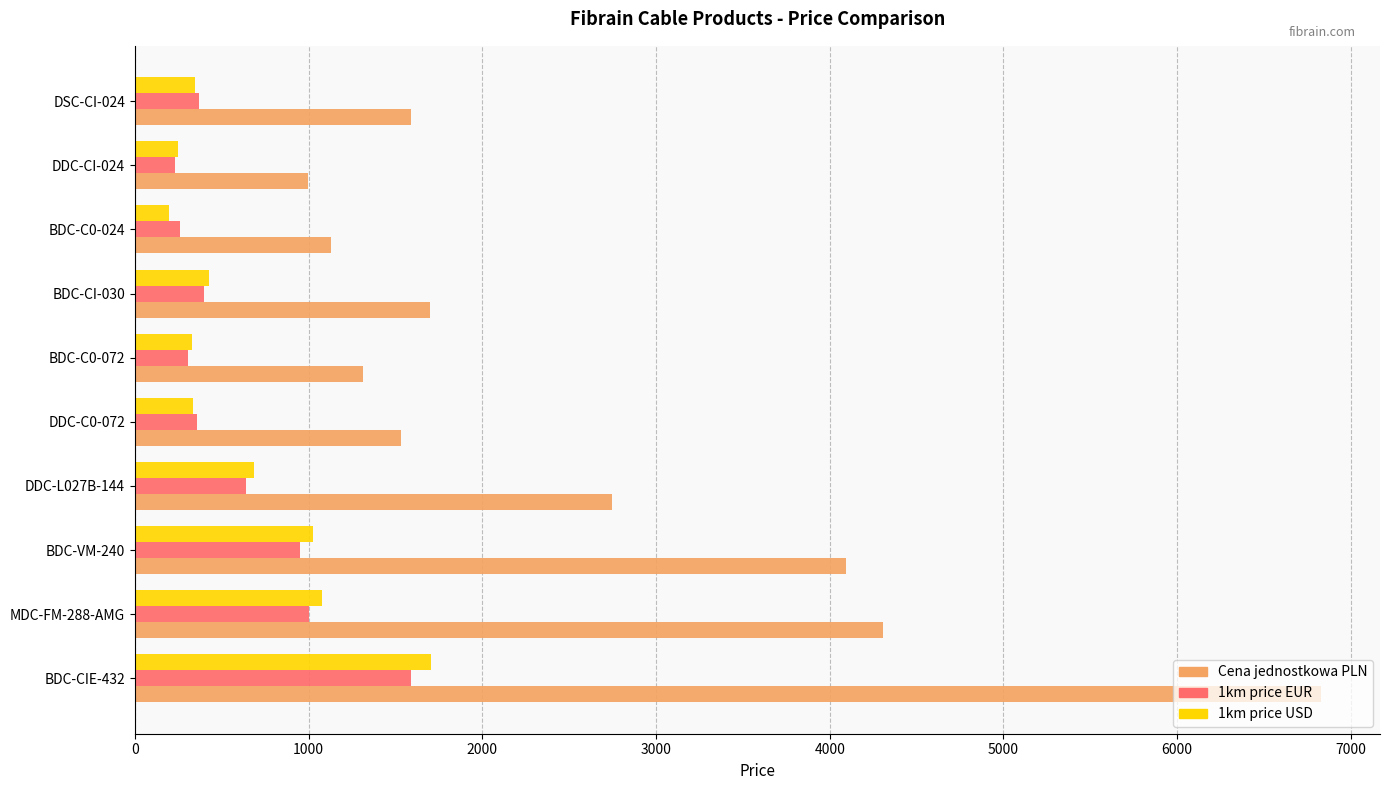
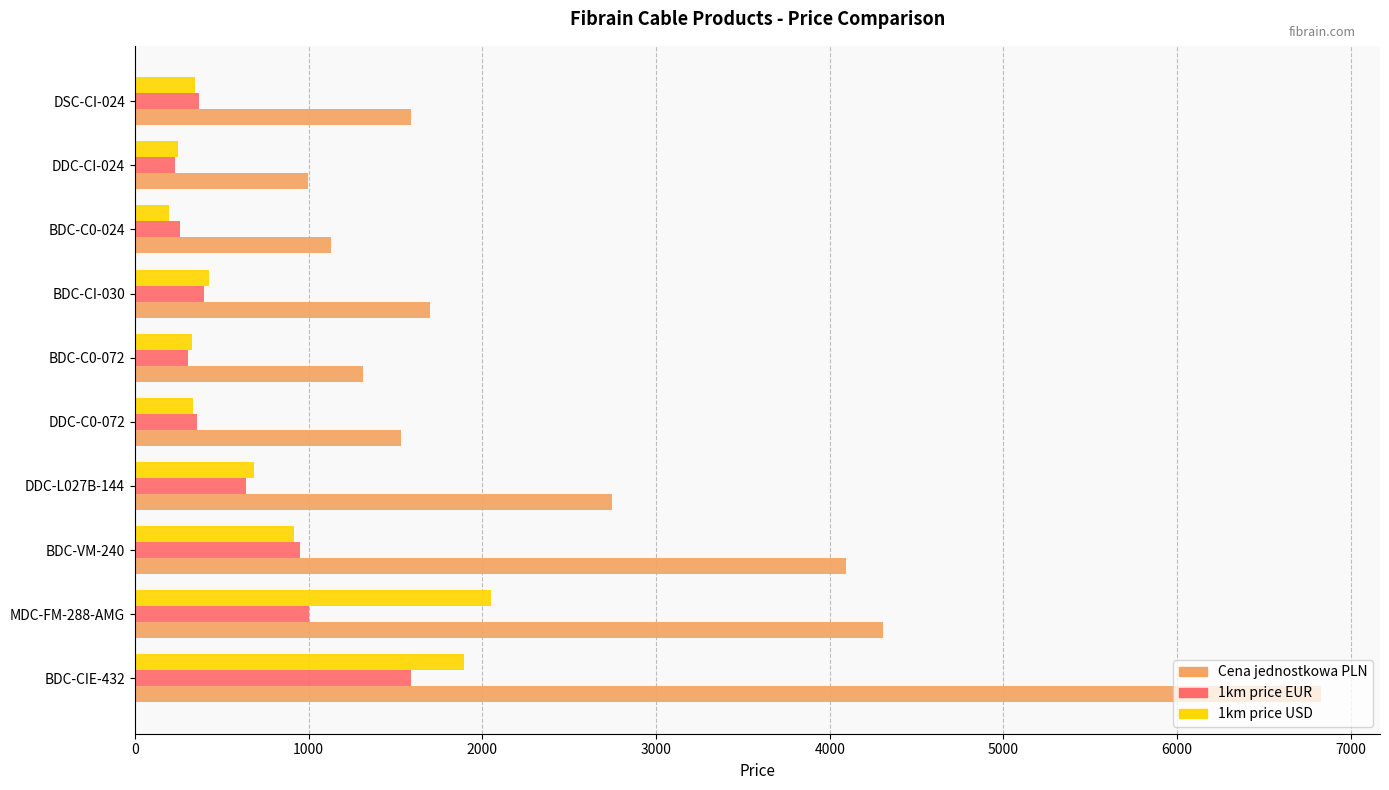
1km price USD, BDC-VM-240: 1020 -> 920
1km price USD, MDC-FM-288-AMG: 1080 -> 2050
1km price USD, BDC-CIE-432: 1710 -> 1900
